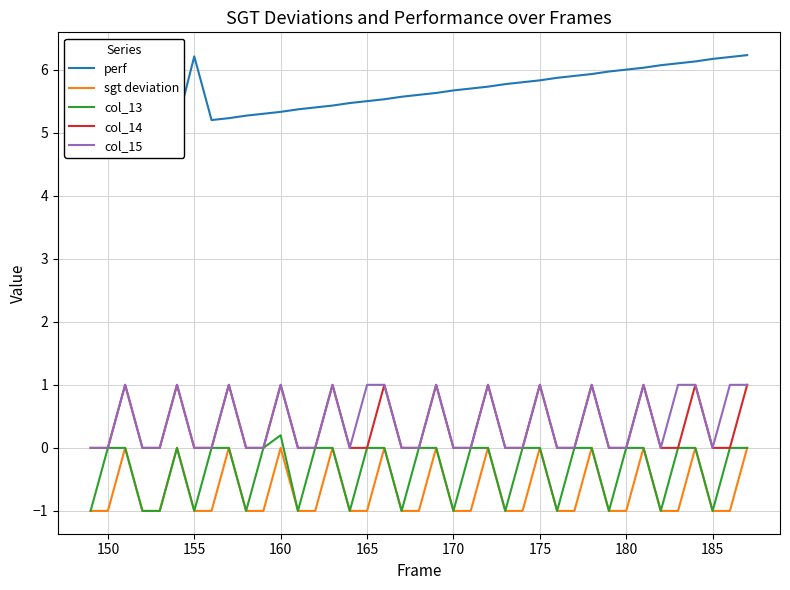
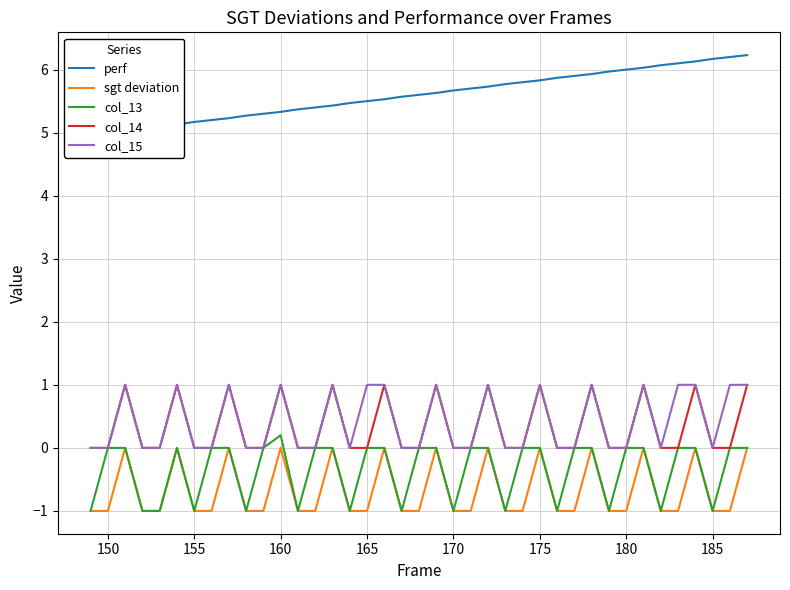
perf, 155: 6.2 -> 5.2
